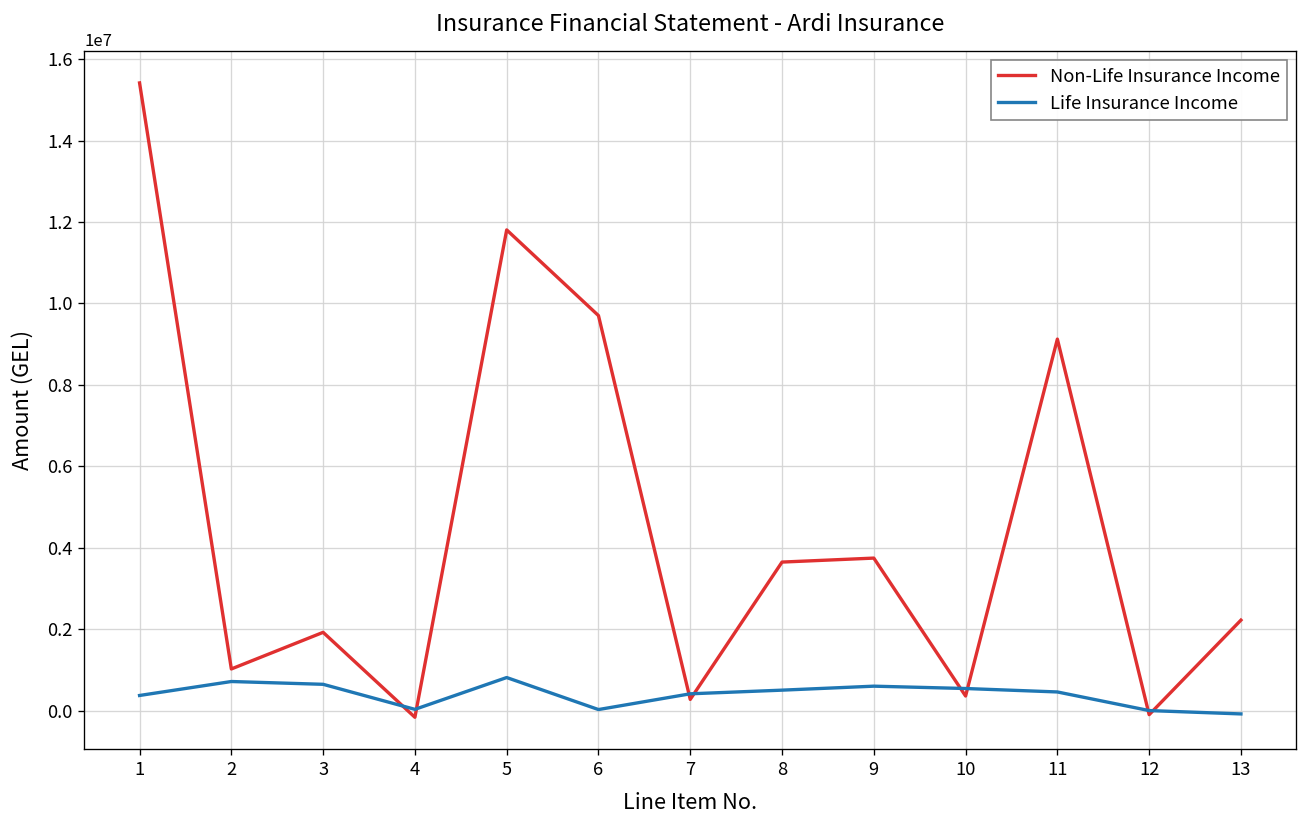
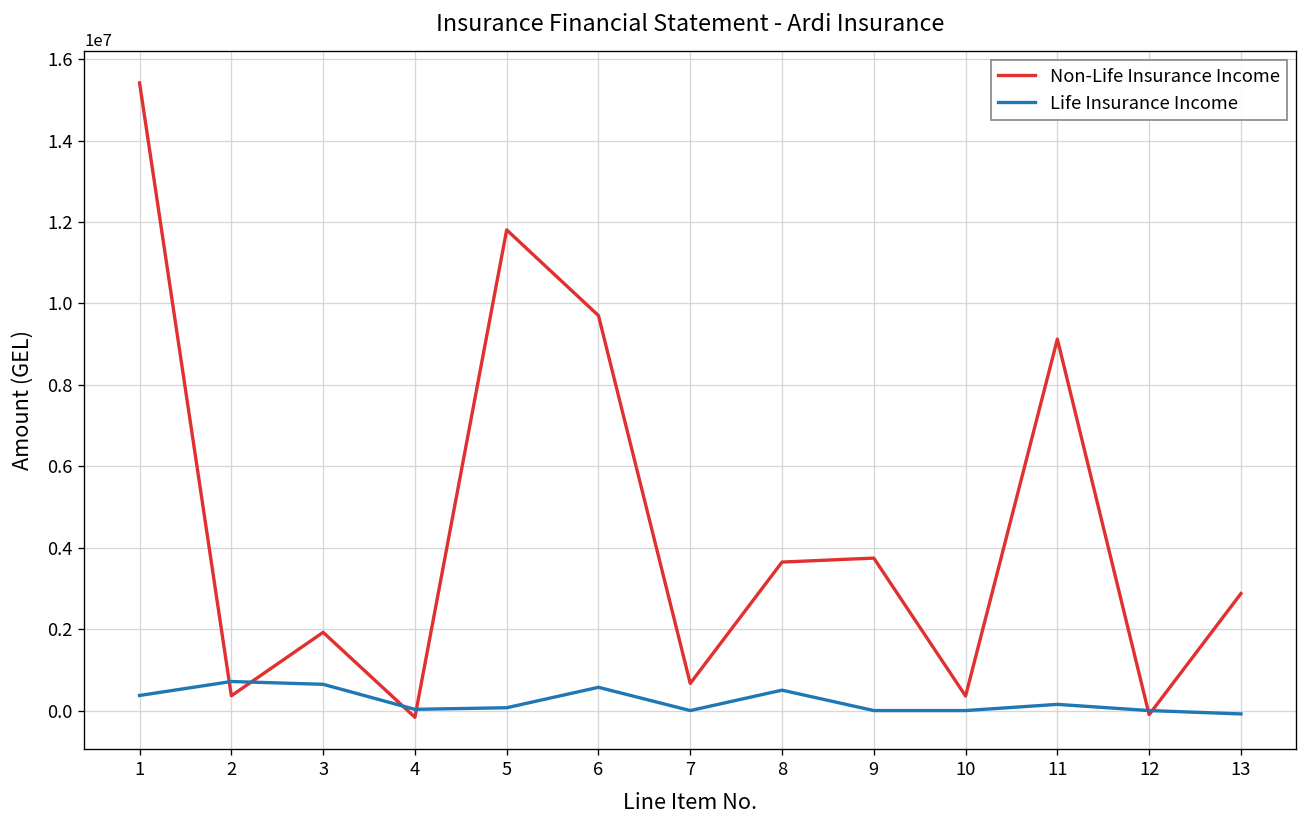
Non-Life Insurance Income, 2: 1000000 -> 400000
Life Insurance Income, 5: 800000 -> 100000
Life Insurance Income, 6: 0 -> 600000
Non-Life Insurance Income, 7: 300000 -> 700000
Life Insurance Income, 7: 400000 -> 0
Life Insurance Income, 9: 600000 -> 0
Life Insurance Income, 10: 500000 -> 0
Life Insurance Income, 11: 500000 -> 200000
Non-Life Insurance Income, 13: 2200000 -> 2900000
